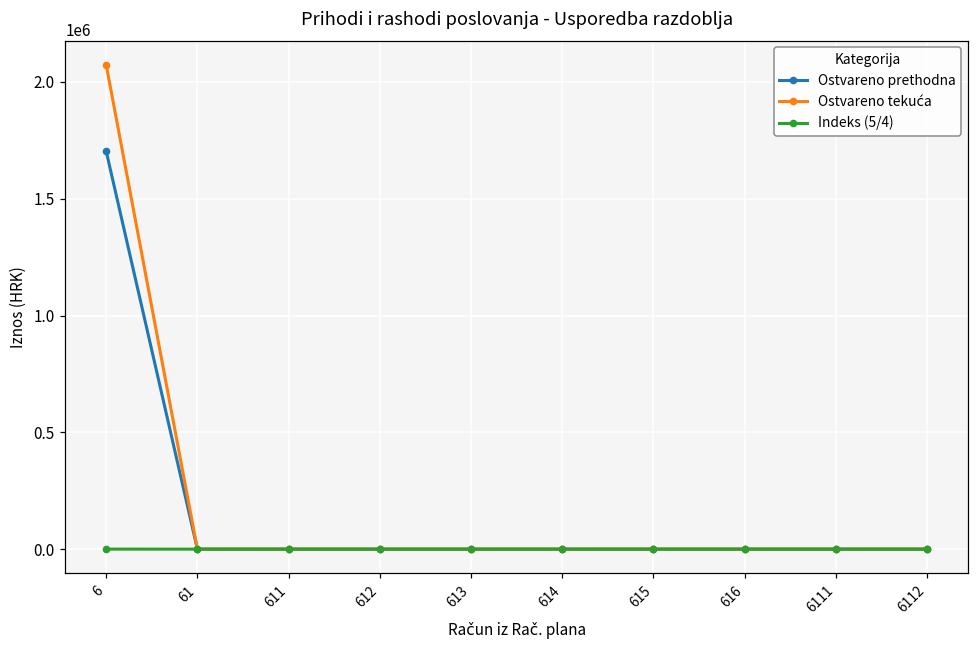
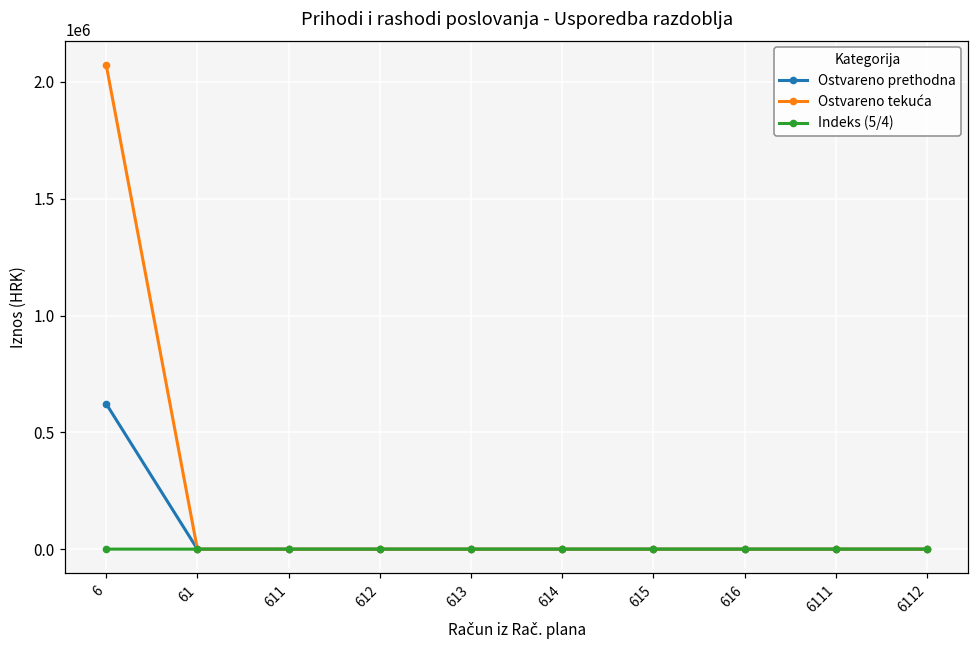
Ostvareno prethodna, 6: 1700000 -> 620000
